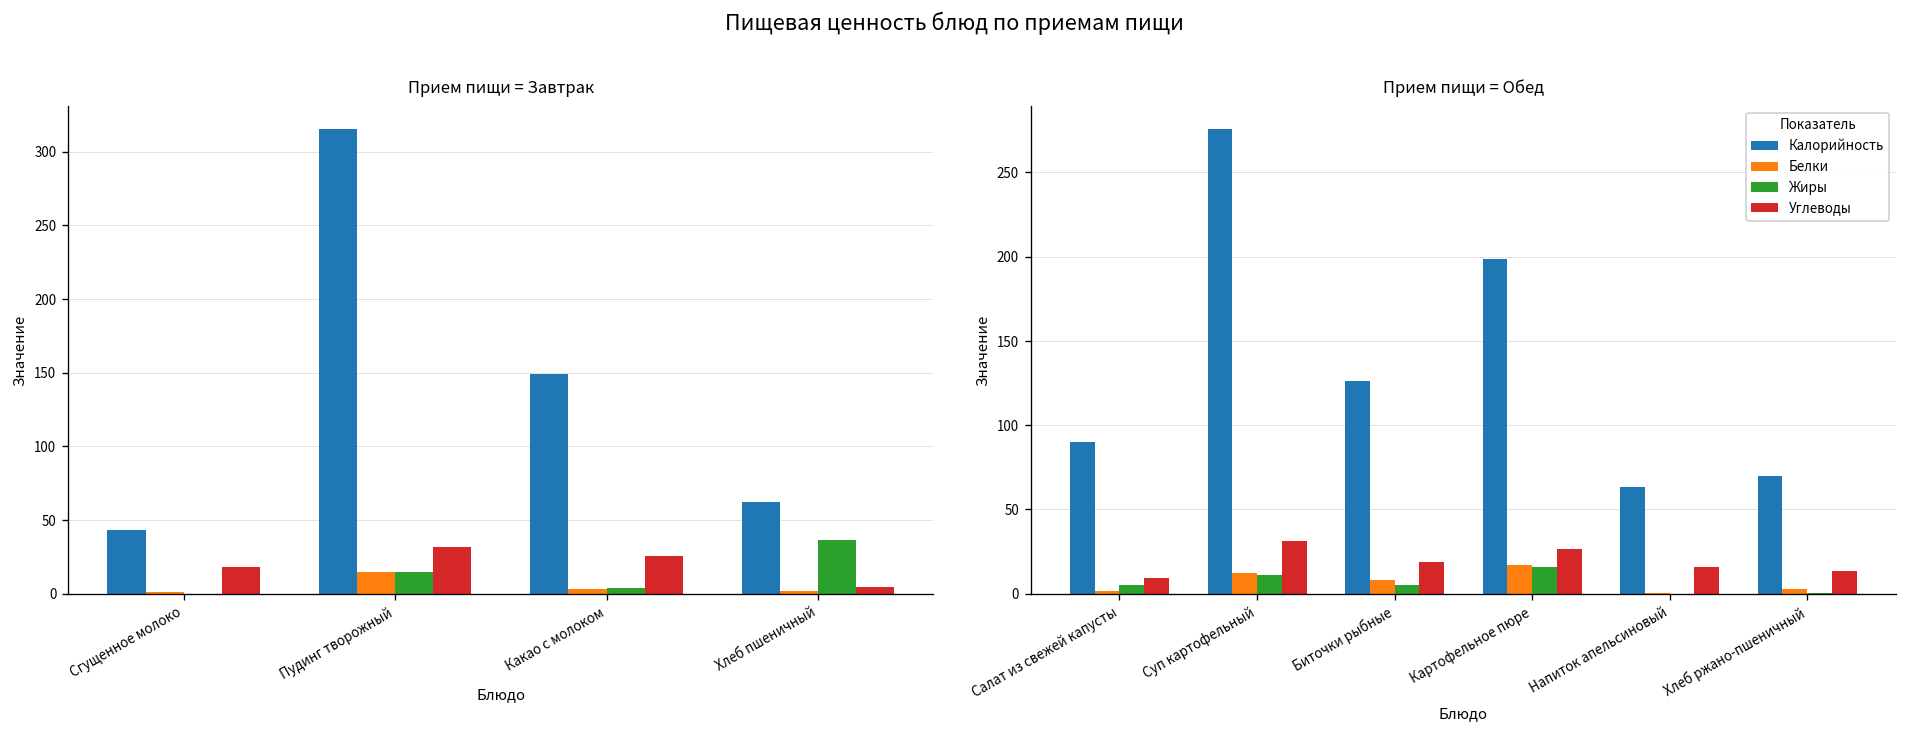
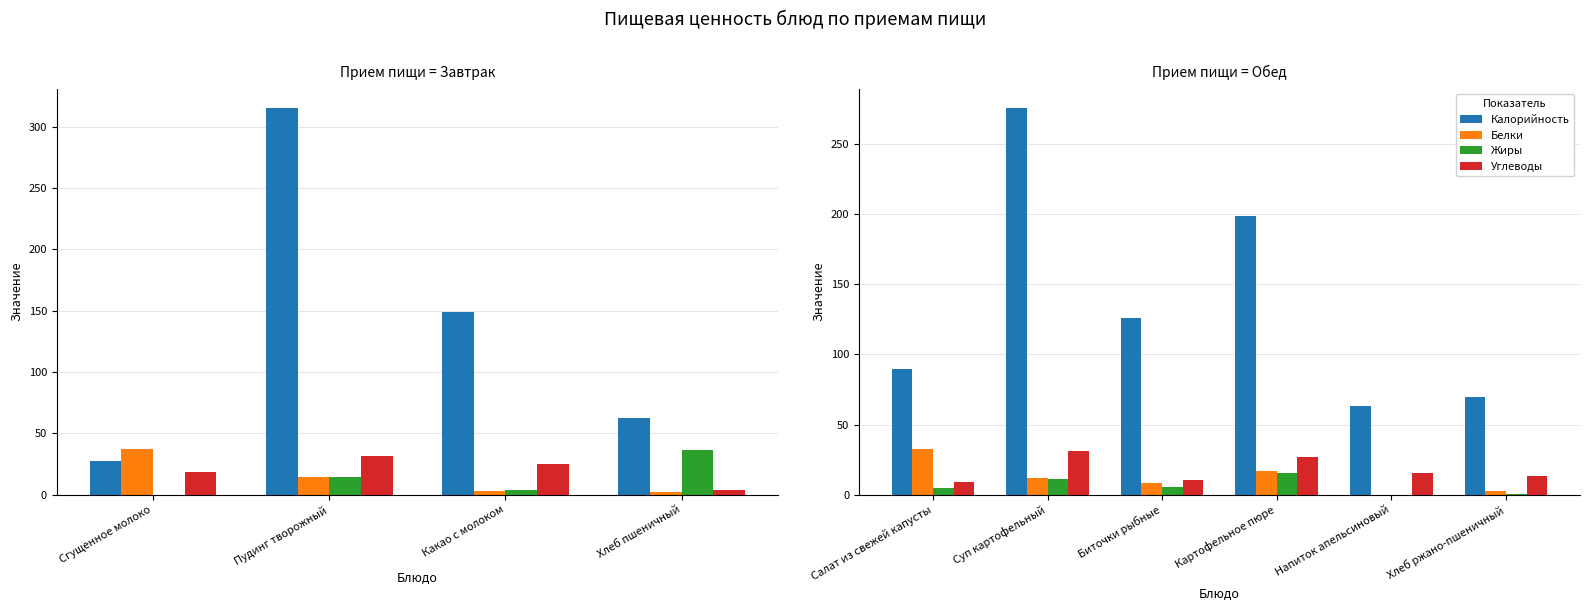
Прием пищи = Завтрак, Калорийность, Сгущенное молоко: 43 -> 28
Прием пищи = Завтрак, Белки, Сгущенное молоко: 1 -> 37
Прием пищи = Обед, Белки, Салат из свежей капусты: 2 -> 33
Прием пищи = Обед, Углеводы, Биточки рыбные: 19 -> 10
